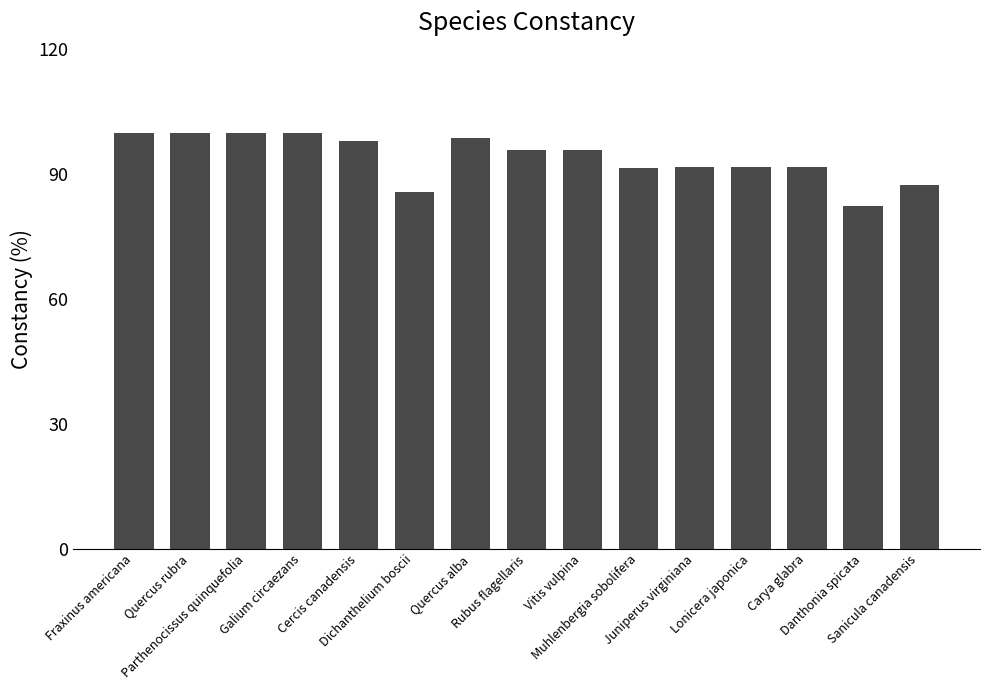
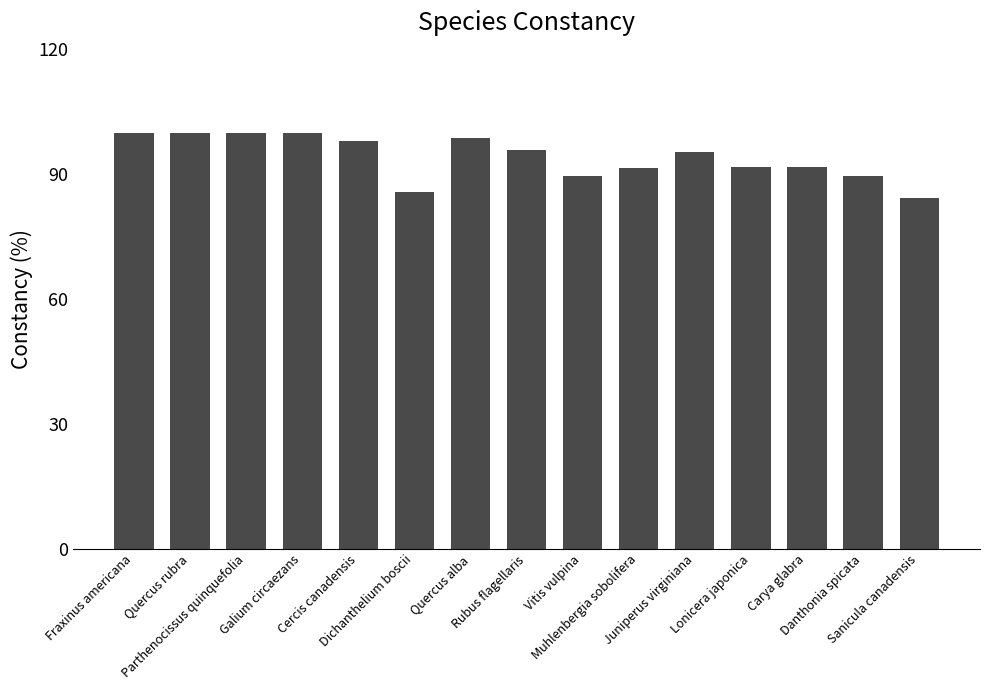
Vitis vulpina: 96 -> 90
Juniperus virginiana: 92 -> 95
Danthonia spicata: 82 -> 90
Sanicula canadensis: 88 -> 84
